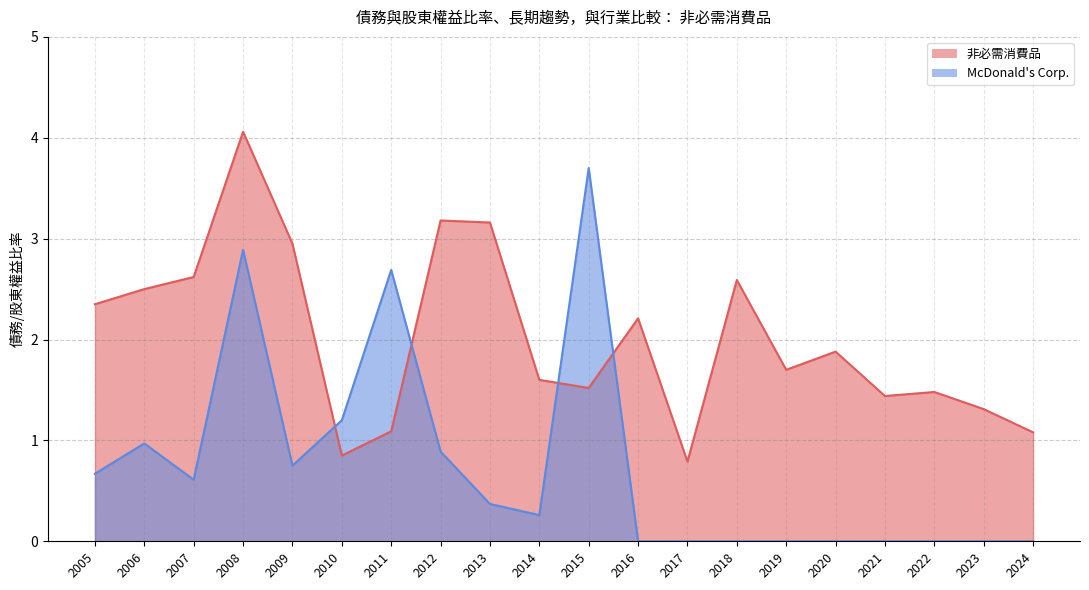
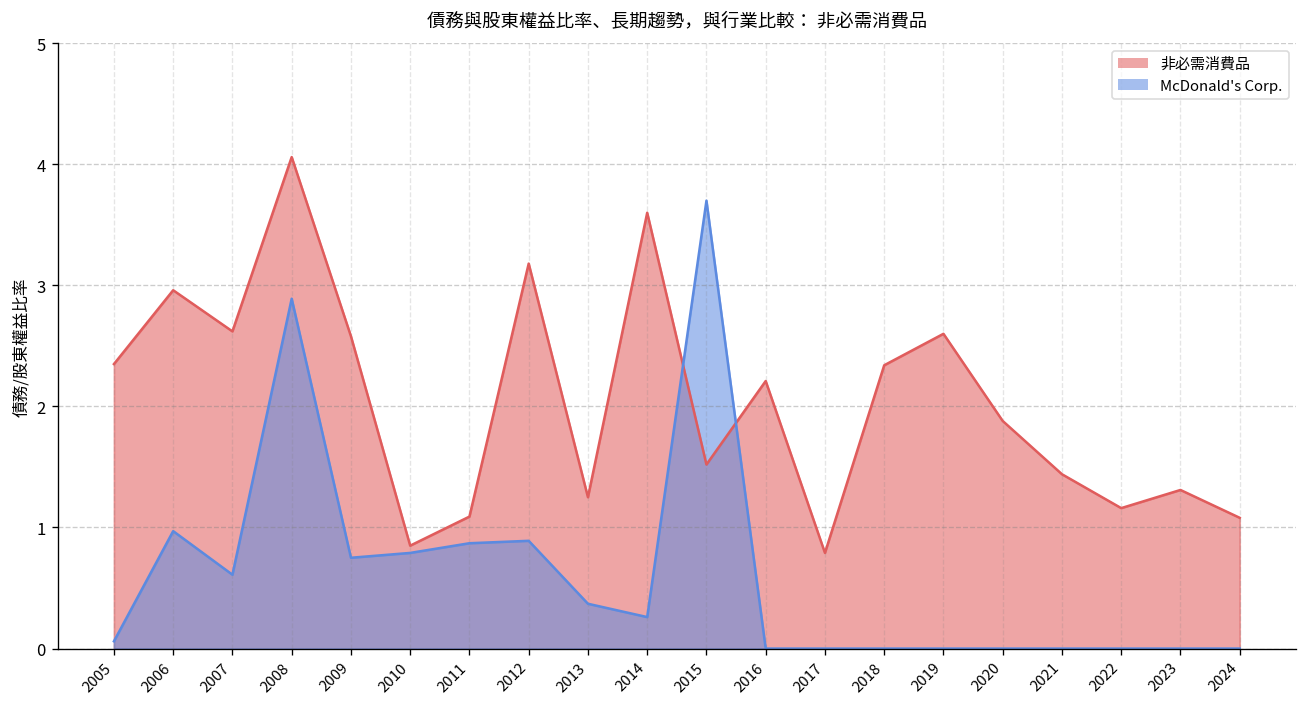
McDonald's Corp., 2005: 0.67 -> 0.06
非必需消費品, 2006: 2.50 -> 2.96
非必需消費品, 2009: 2.95 -> 2.58
McDonald's Corp., 2010: 1.20 -> 0.79
McDonald's Corp., 2011: 2.69 -> 0.87
非必需消費品, 2013: 3.16 -> 1.25
非必需消費品, 2014: 1.6 -> 3.6
非必需消費品, 2018: 2.59 -> 2.34
非必需消費品, 2019: 1.7 -> 2.6
非必需消費品, 2022: 1.48 -> 1.16
